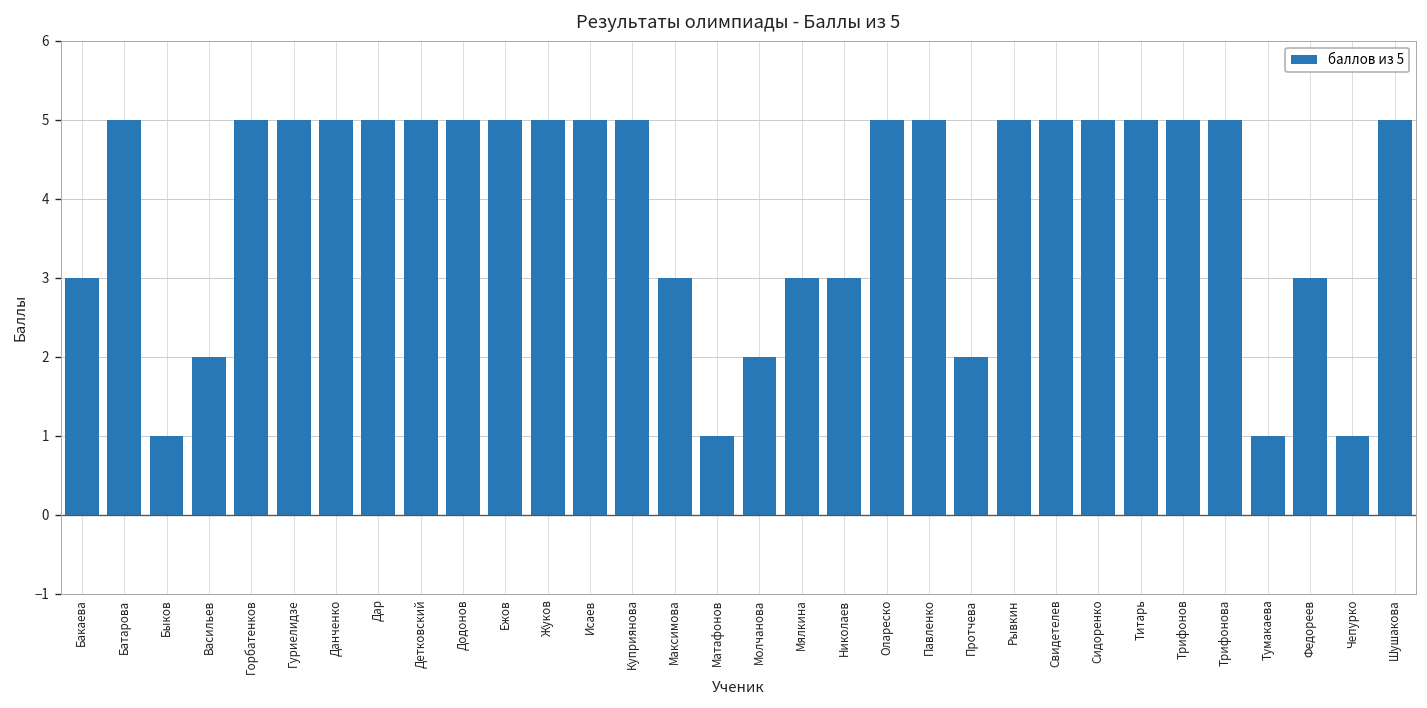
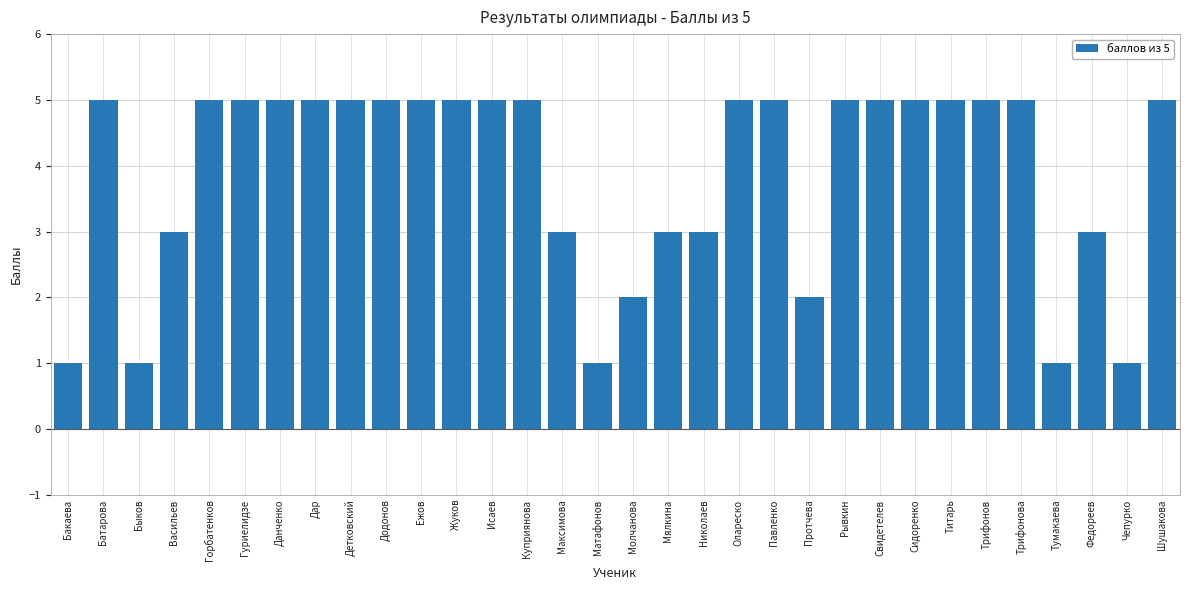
Бакаева: 3 -> 1
Васильев: 2 -> 3
